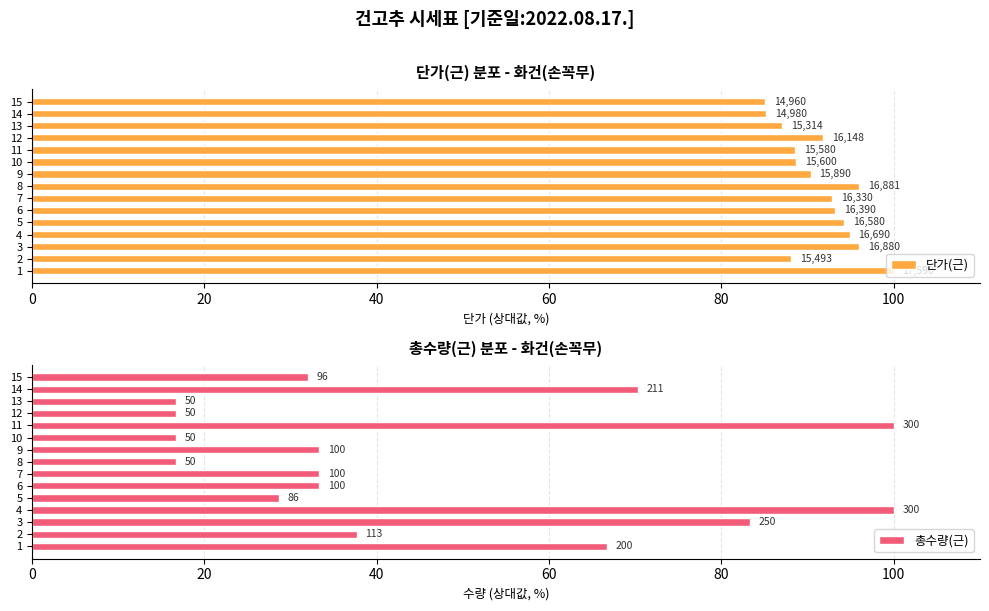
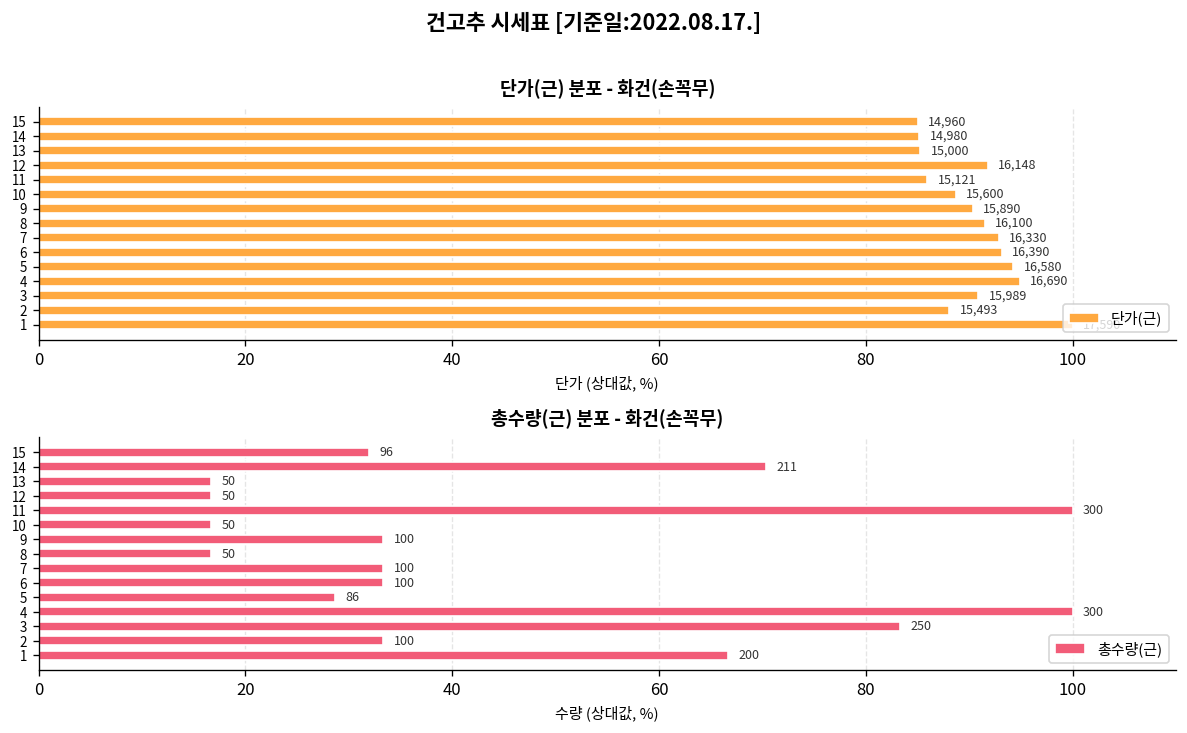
단가(근) 분포 - 화건(손꼭무), 13: 15,314 -> 15,000
단가(근) 분포 - 화건(손꼭무), 11: 15,580 -> 15,121
단가(근) 분포 - 화건(손꼭무), 8: 16,881 -> 16,100
단가(근) 분포 - 화건(손꼭무), 3: 16,880 -> 15,989
총수량(근) 분포 - 화건(손꼭무), 2: 113 -> 100
